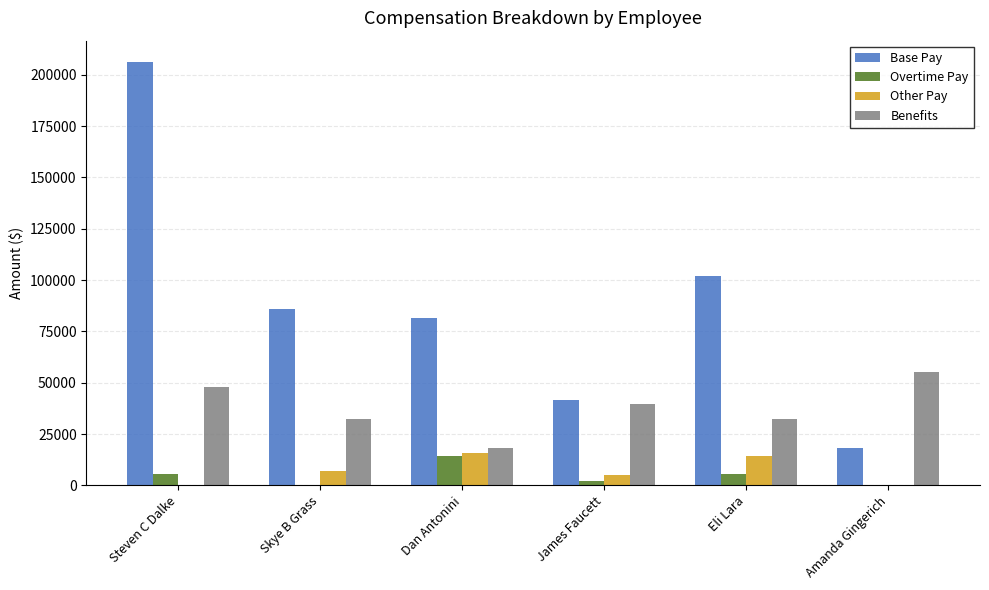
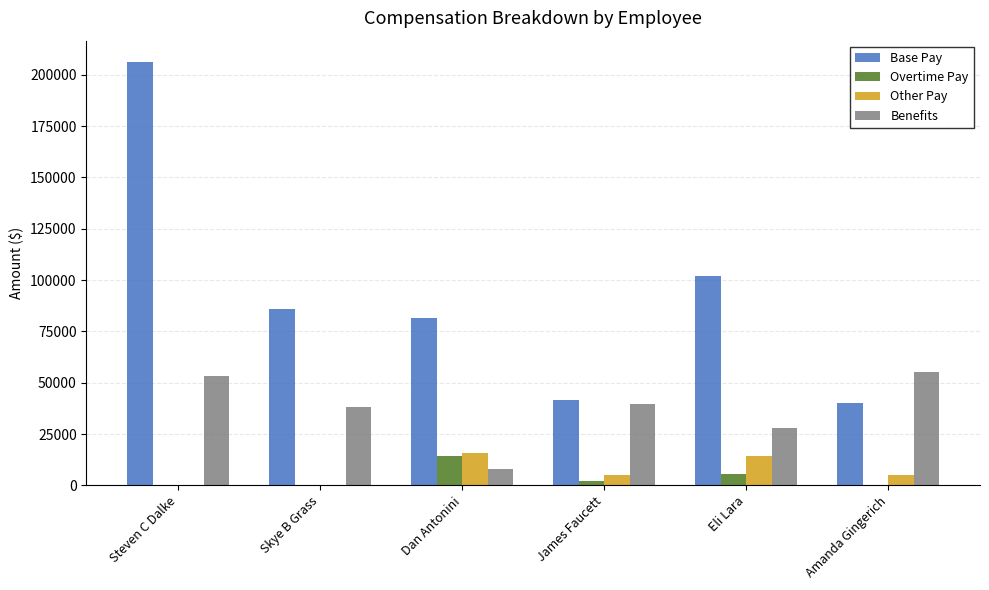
Overtime Pay, Steven C Dalke: 5000 -> 0
Benefits, Steven C Dalke: 48000 -> 53000
Other Pay, Skye B Grass: 7000 -> 0
Benefits, Skye B Grass: 32000 -> 38000
Benefits, Dan Antonini: 18000 -> 8000
Benefits, Eli Lara: 32000 -> 28000
Base Pay, Amanda Gingerich: 18000 -> 40000
Other Pay, Amanda Gingerich: 0 -> 5000
